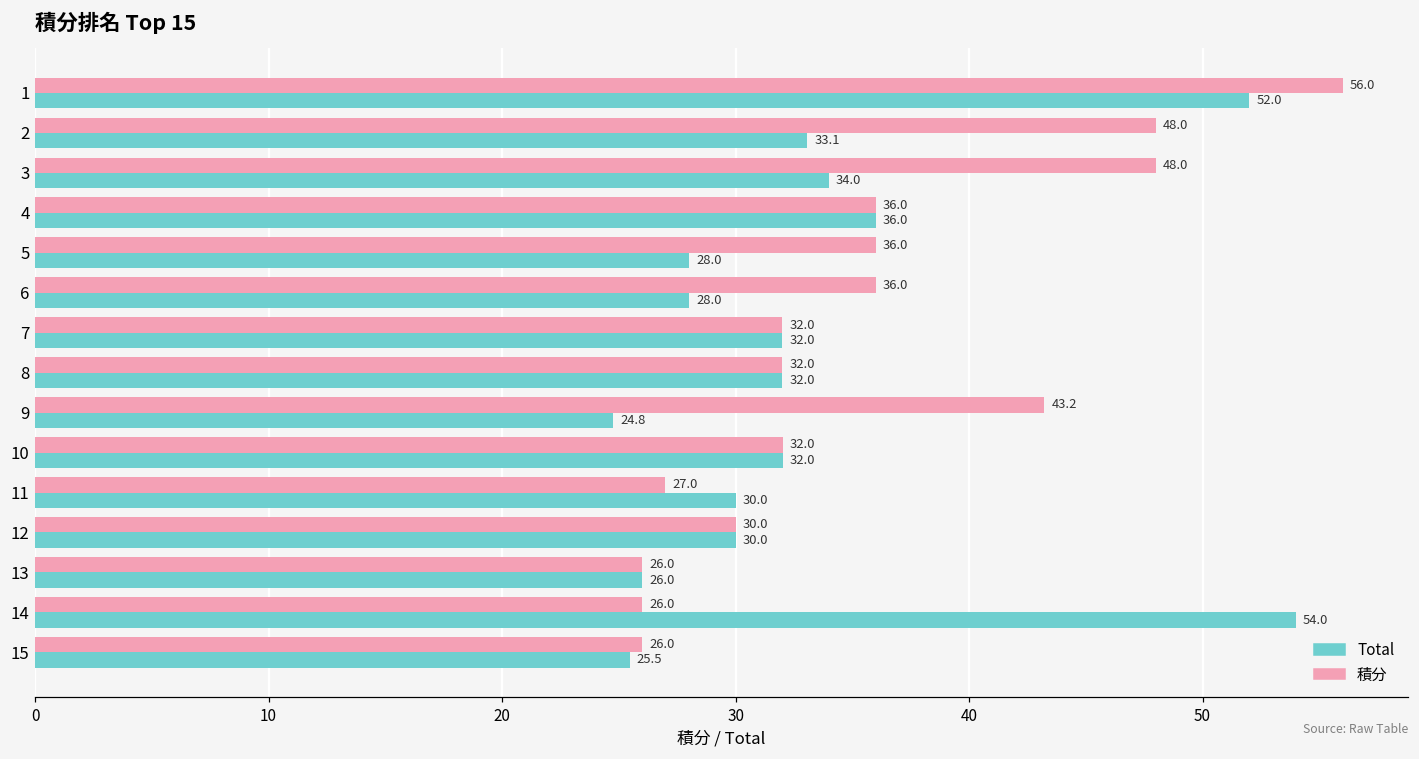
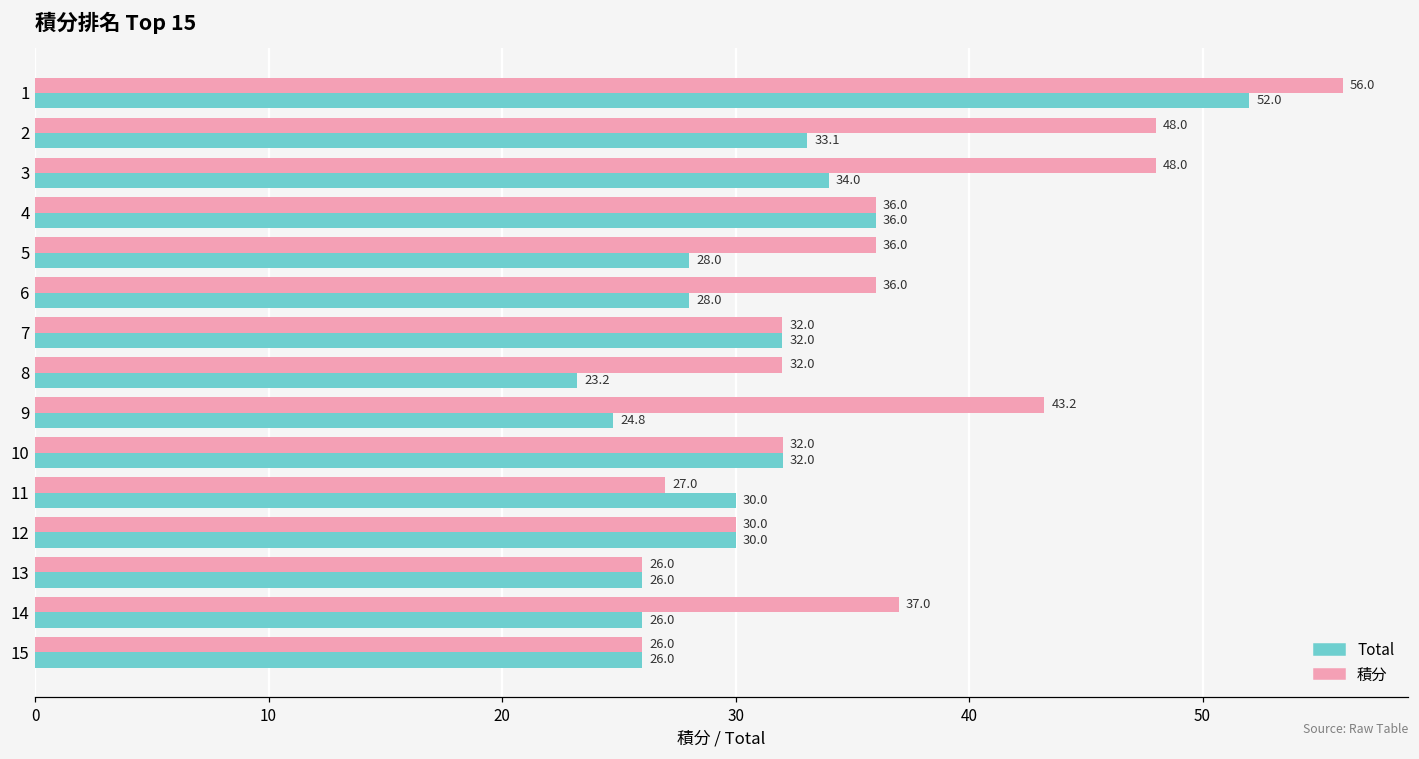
Total, 8: 32.0 -> 23.2
積分, 14: 26.0 -> 37.0
Total, 14: 54.0 -> 26.0
Total, 15: 25.5 -> 26.0
